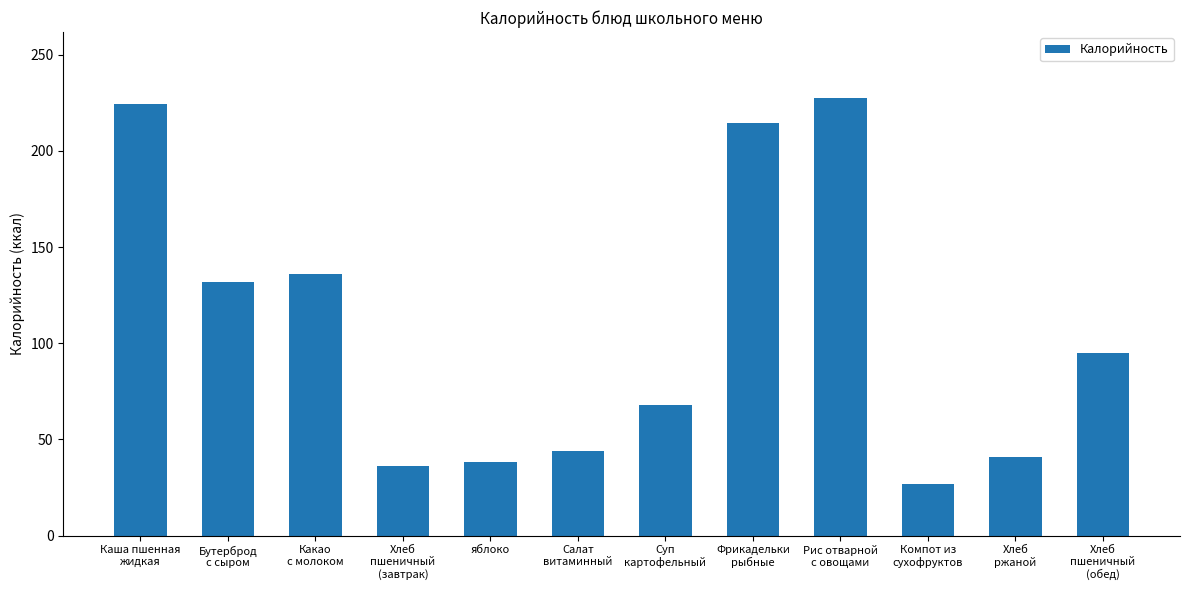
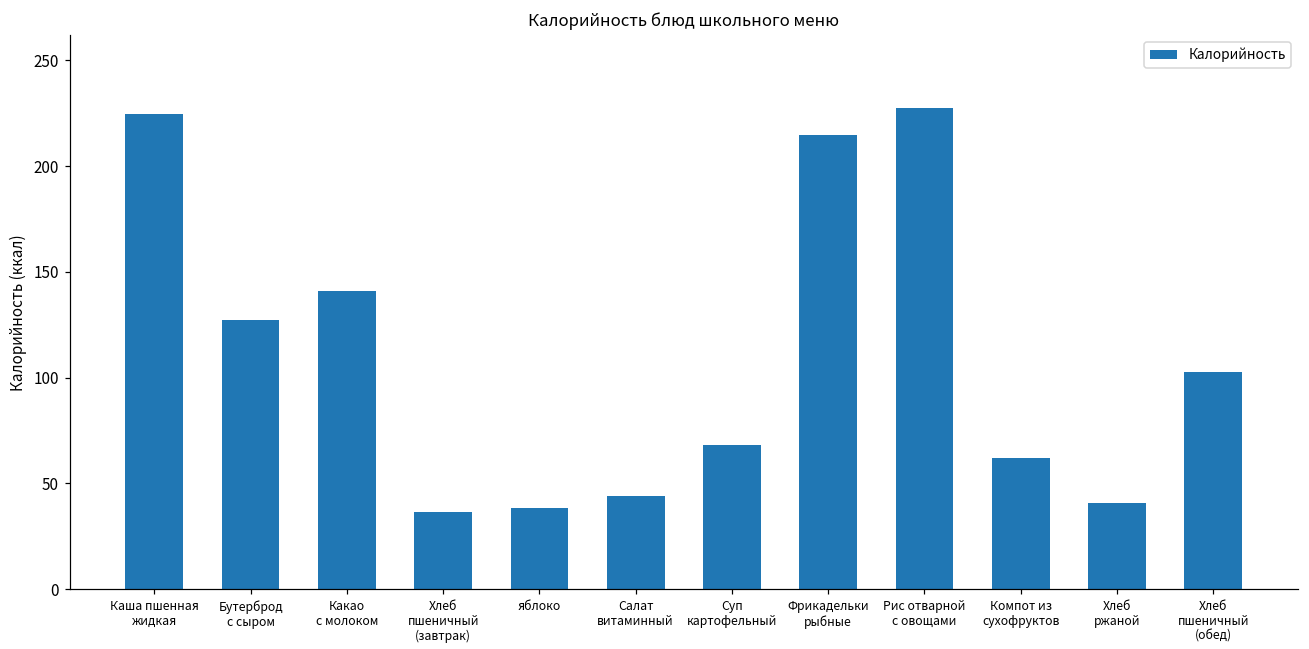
Бутерброд с сыром: 132 -> 127
Какао с молоком: 136 -> 141
Компот из сухофруктов: 27 -> 62
Хлеб пшеничный (обед): 95 -> 103
